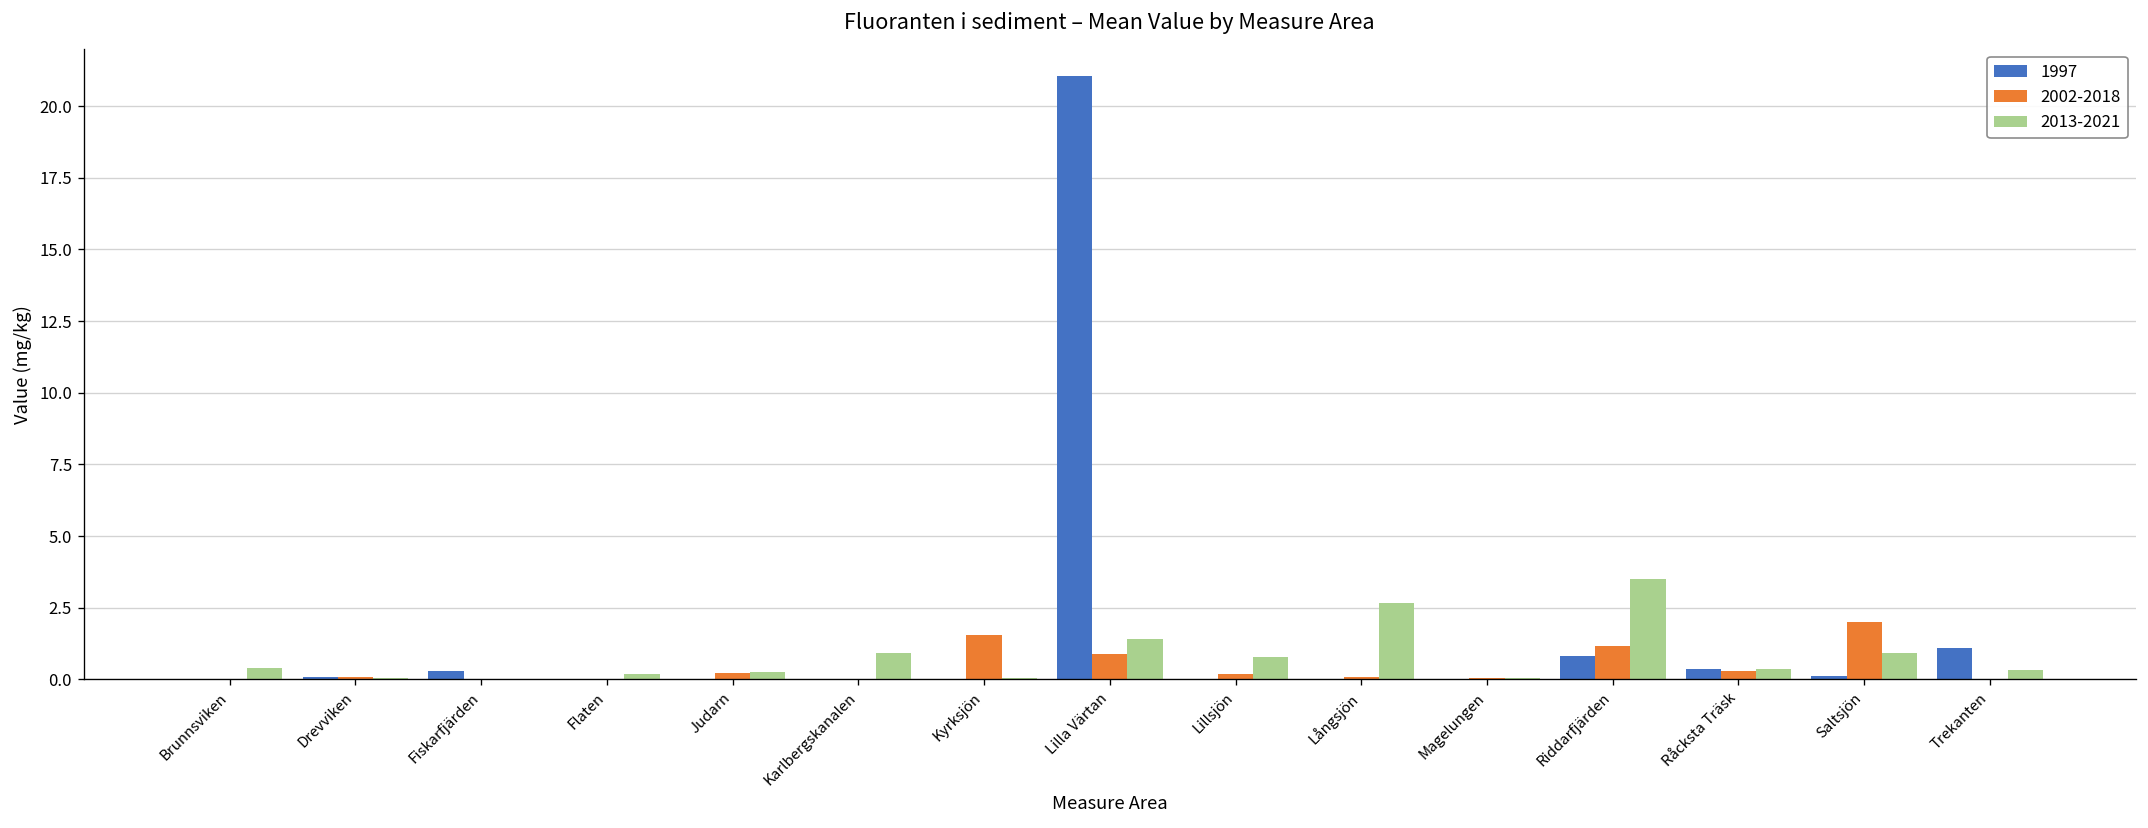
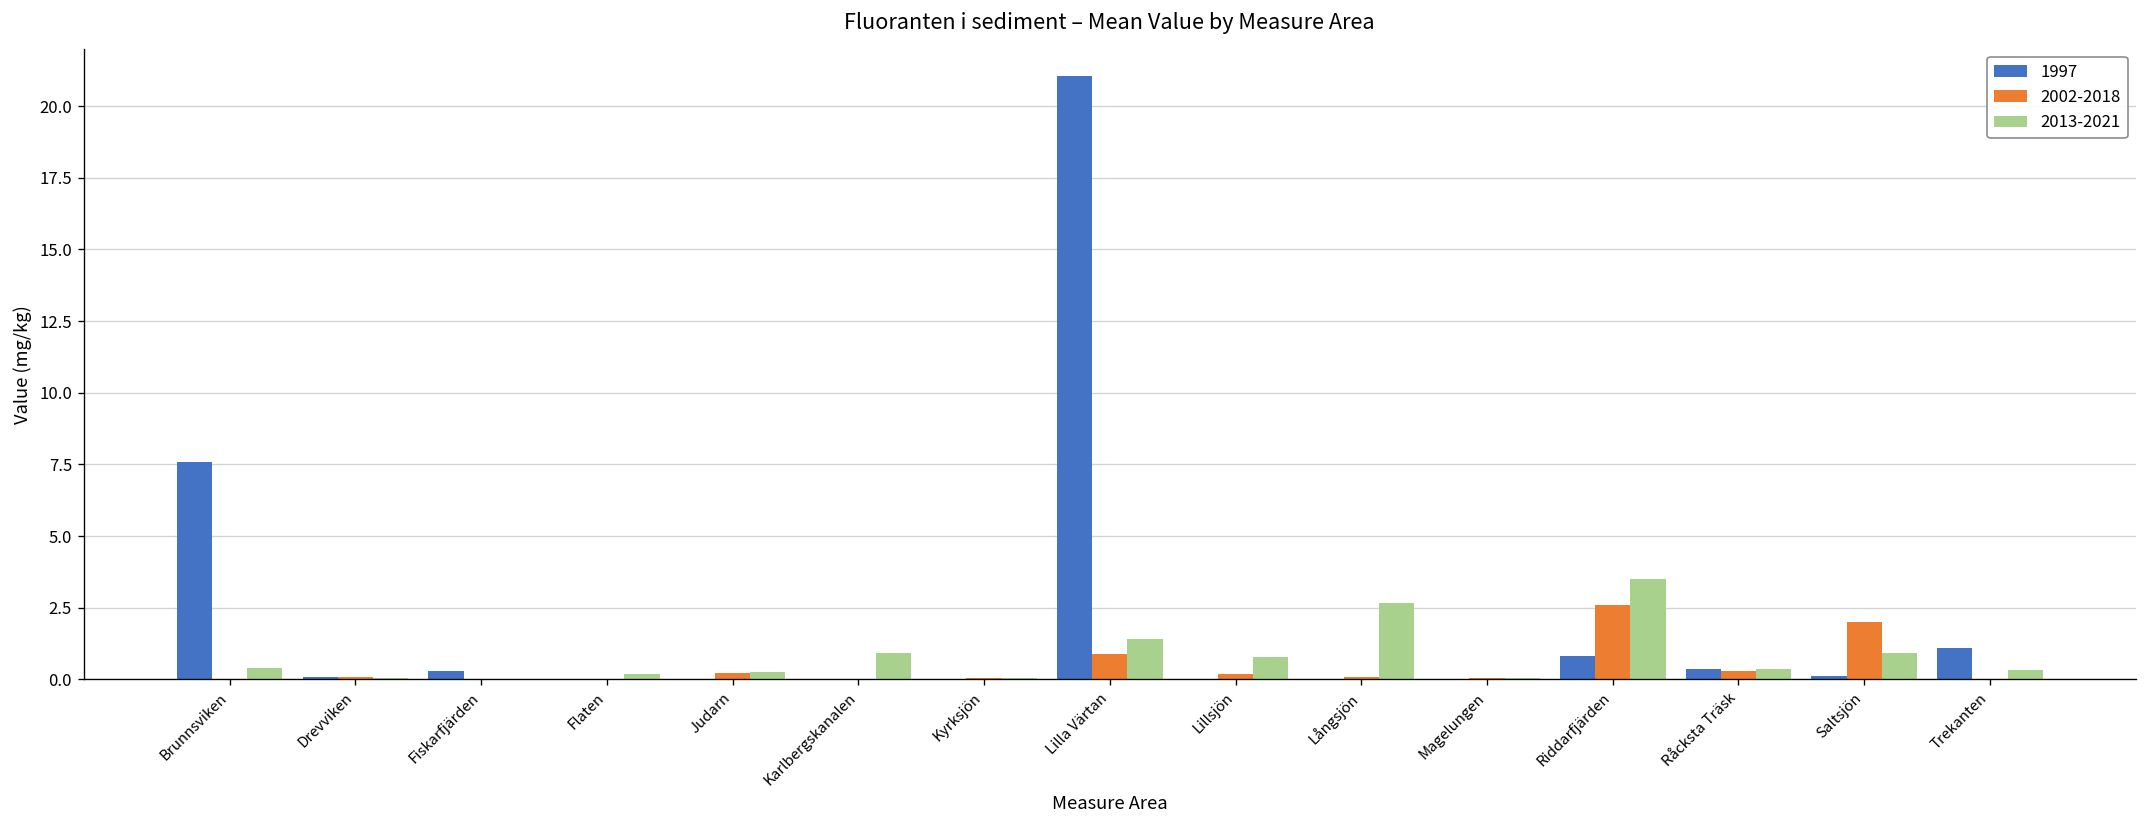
1997, Brunnsviken: 0.0 -> 7.6
2002-2018, Kyrksjön: 1.6 -> 0.1
2002-2018, Riddarfjärden: 1.2 -> 2.6
